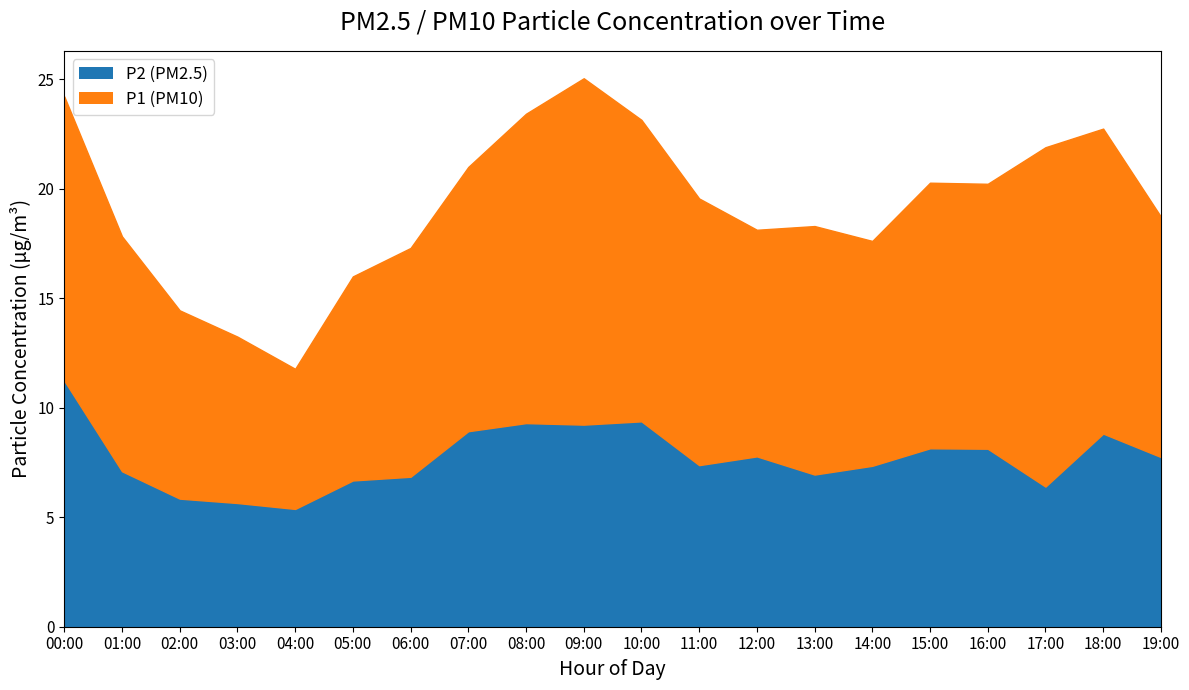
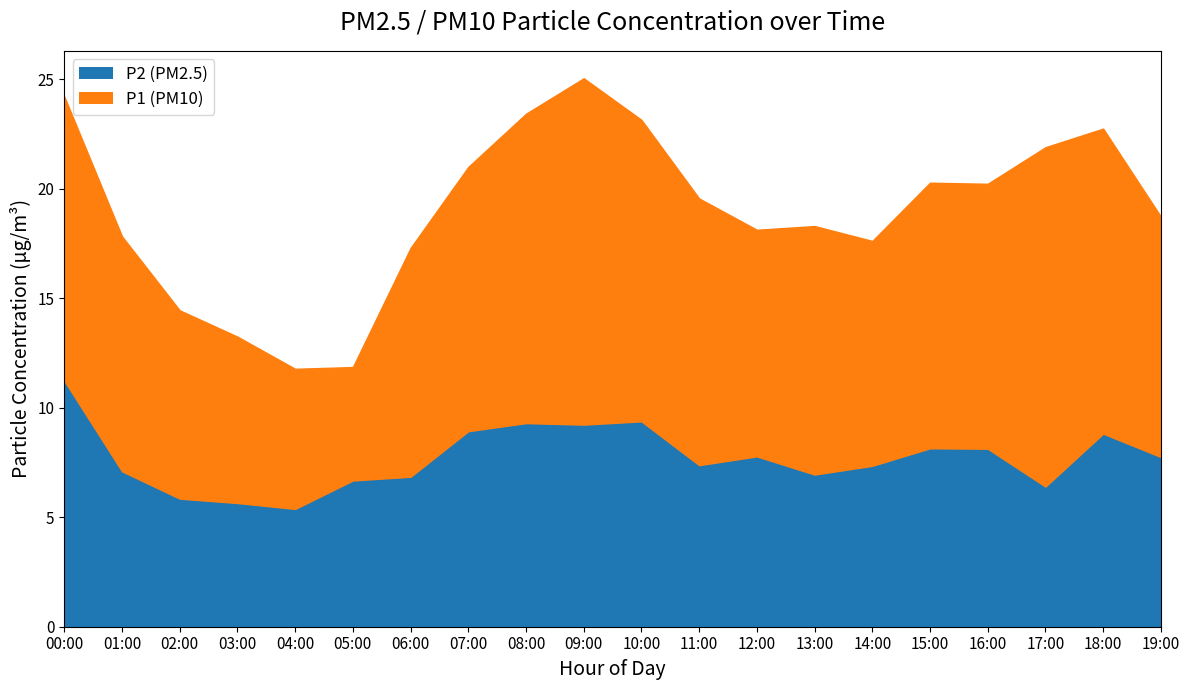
P1 (PM10), 05:00: 9.3 -> 5.2
